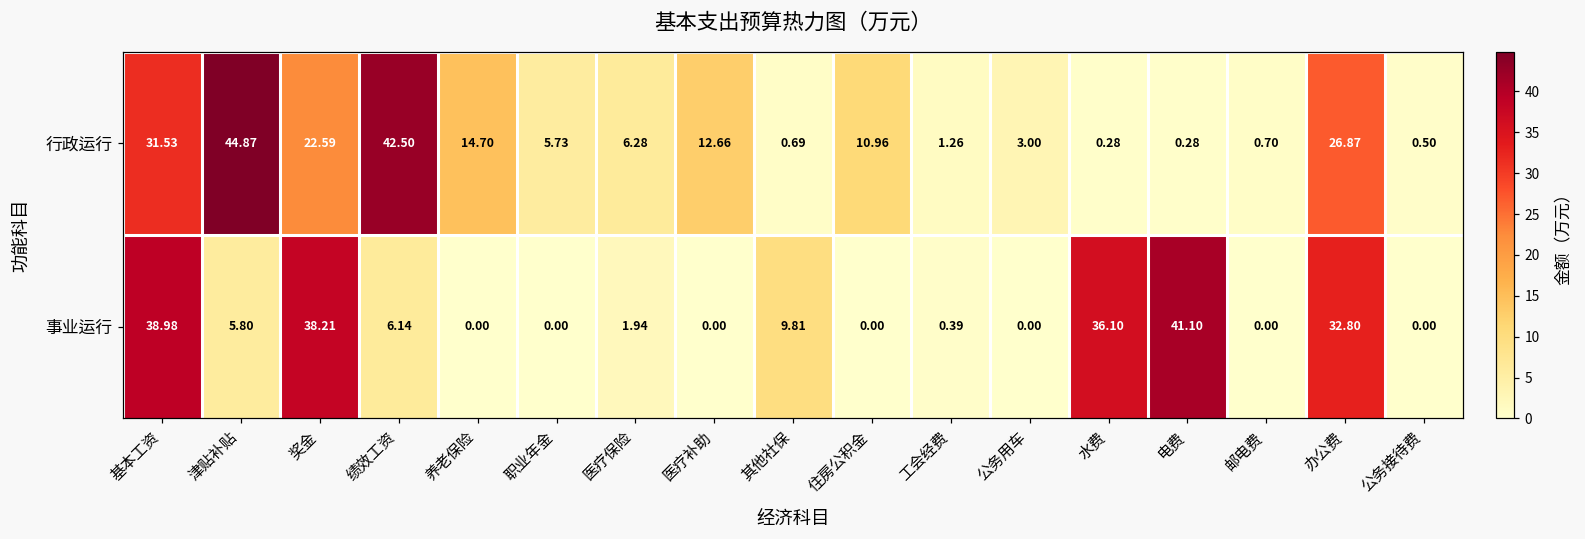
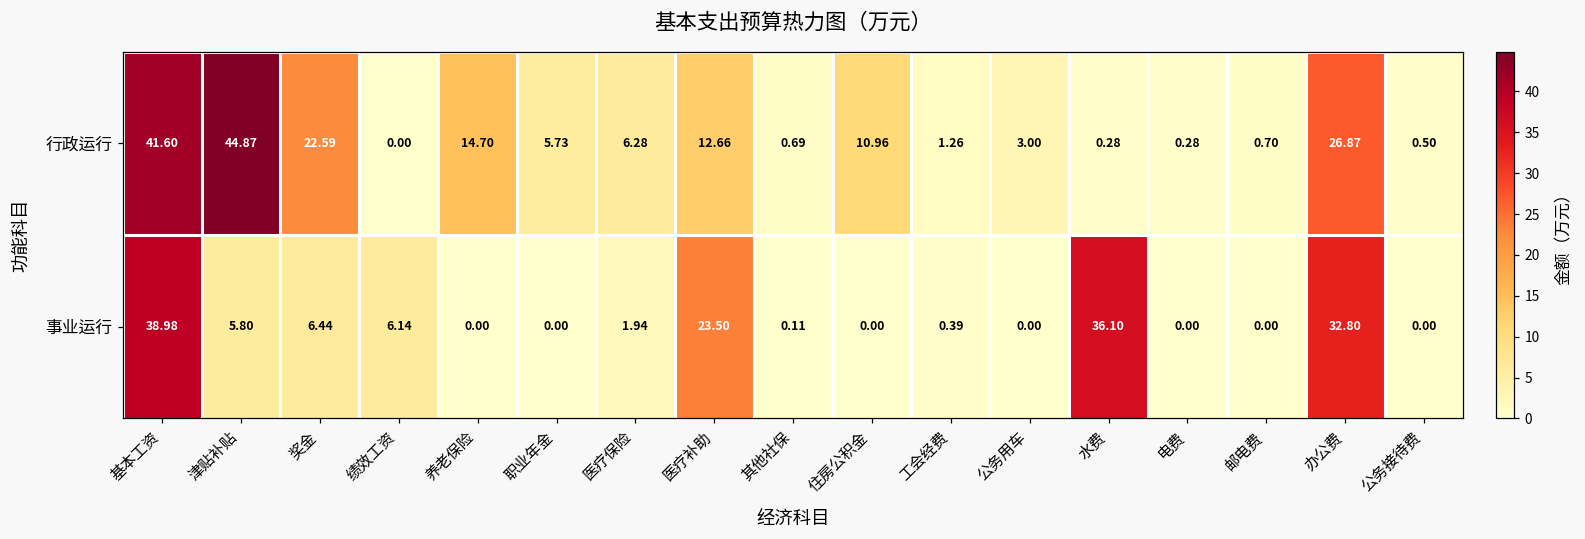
行政运行, 基本工资: 31.53 -> 41.60
行政运行, 绩效工资: 42.50 -> 0.00
事业运行, 奖金: 38.21 -> 6.44
事业运行, 医疗补助: 0.00 -> 23.50
事业运行, 其他社保: 9.81 -> 0.11
事业运行, 电费: 41.10 -> 0.00
